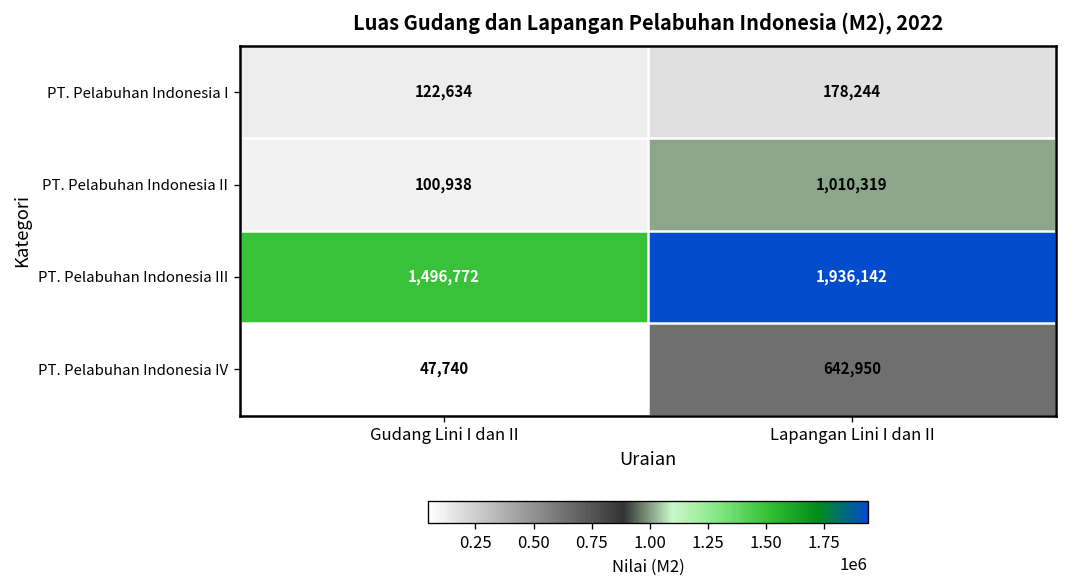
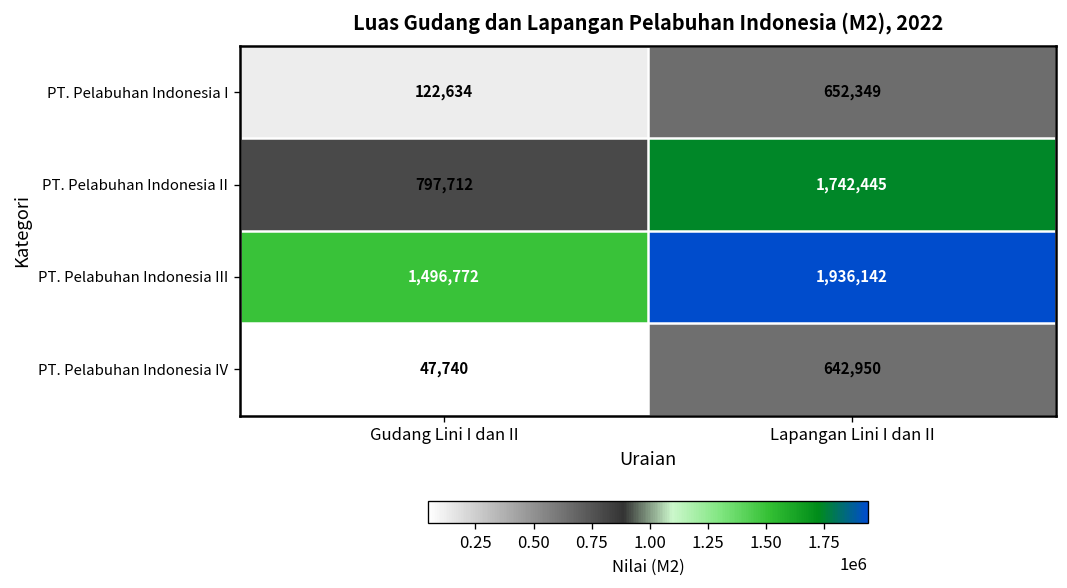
PT. Pelabuhan Indonesia I, Lapangan Lini I dan II: 178,244 -> 652,349
PT. Pelabuhan Indonesia II, Gudang Lini I dan II: 100,938 -> 797,712
PT. Pelabuhan Indonesia II, Lapangan Lini I dan II: 1,010,319 -> 1,742,445
